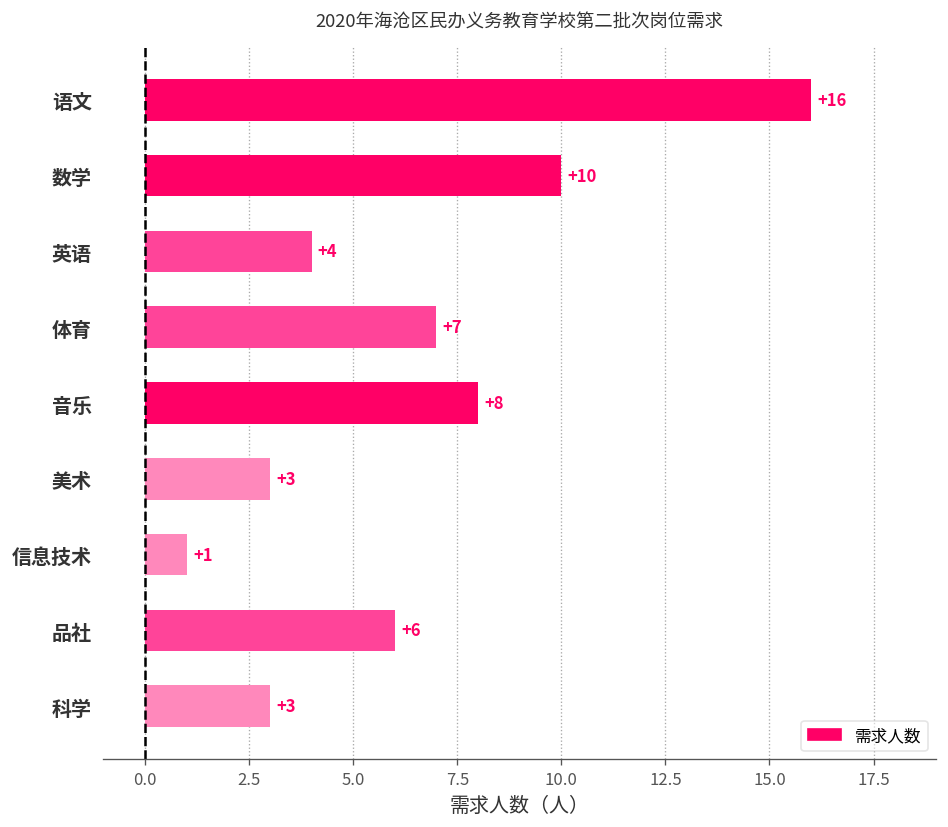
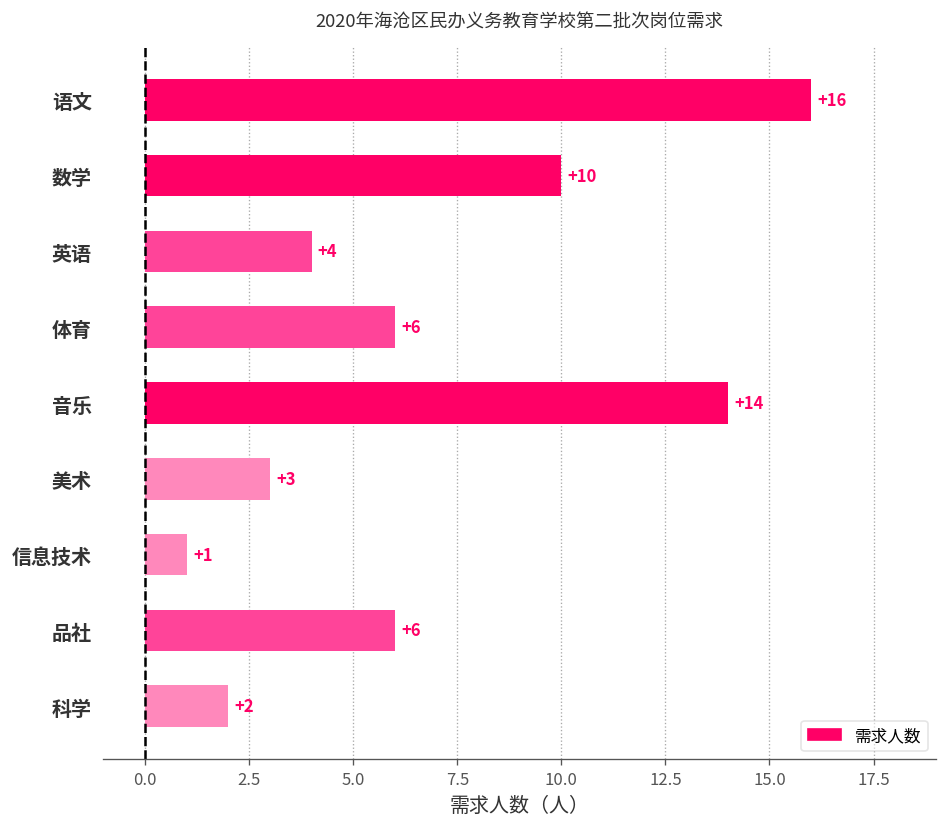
体育: +7 -> +6
音乐: +8 -> +14
科学: +3 -> +2
